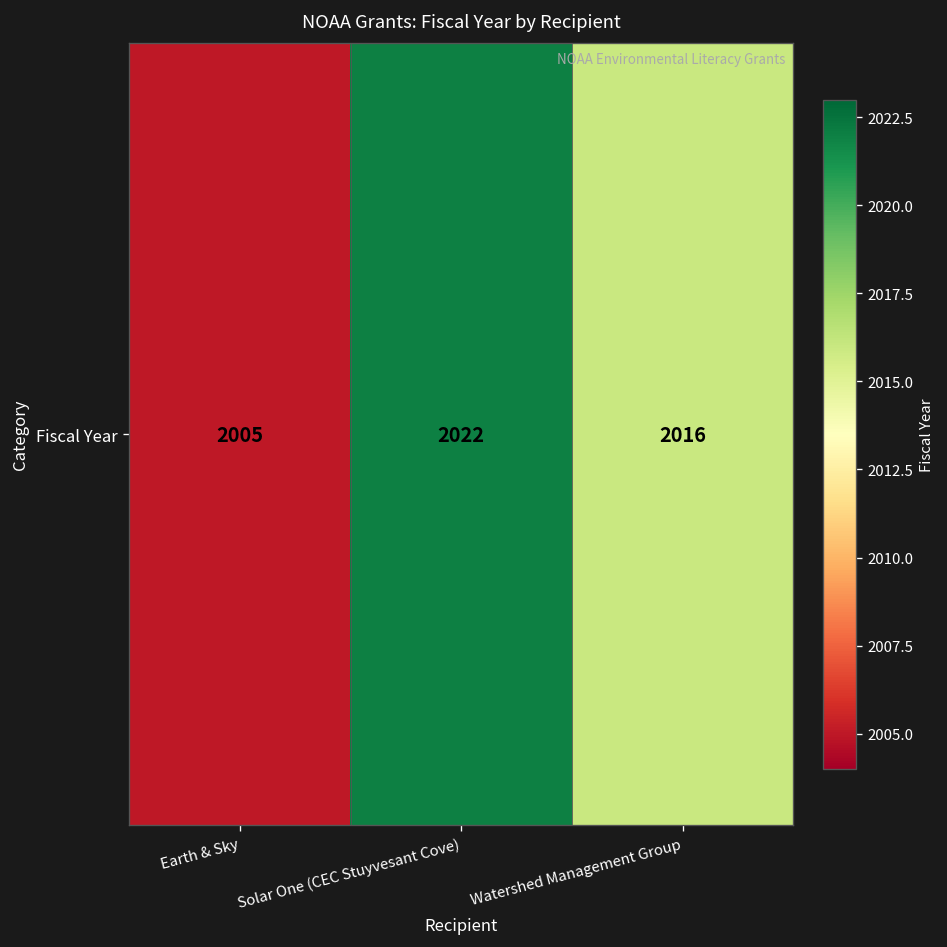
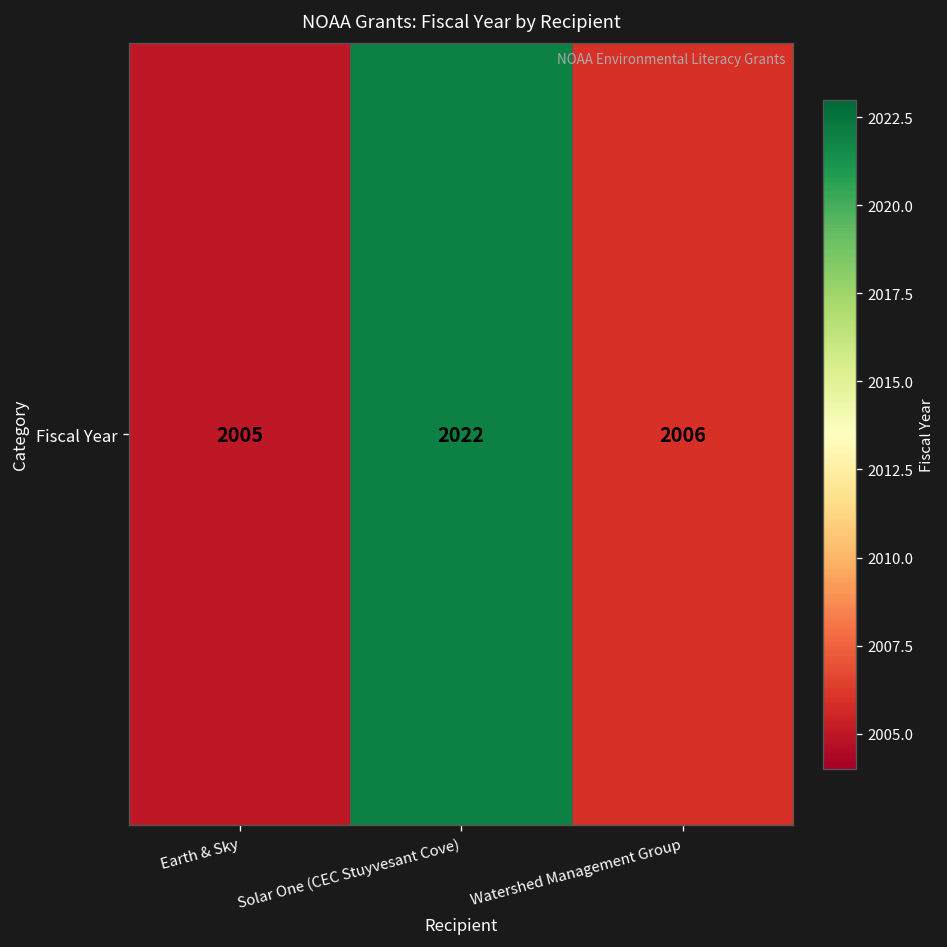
Fiscal Year, Watershed Management Group: 2016 -> 2006
